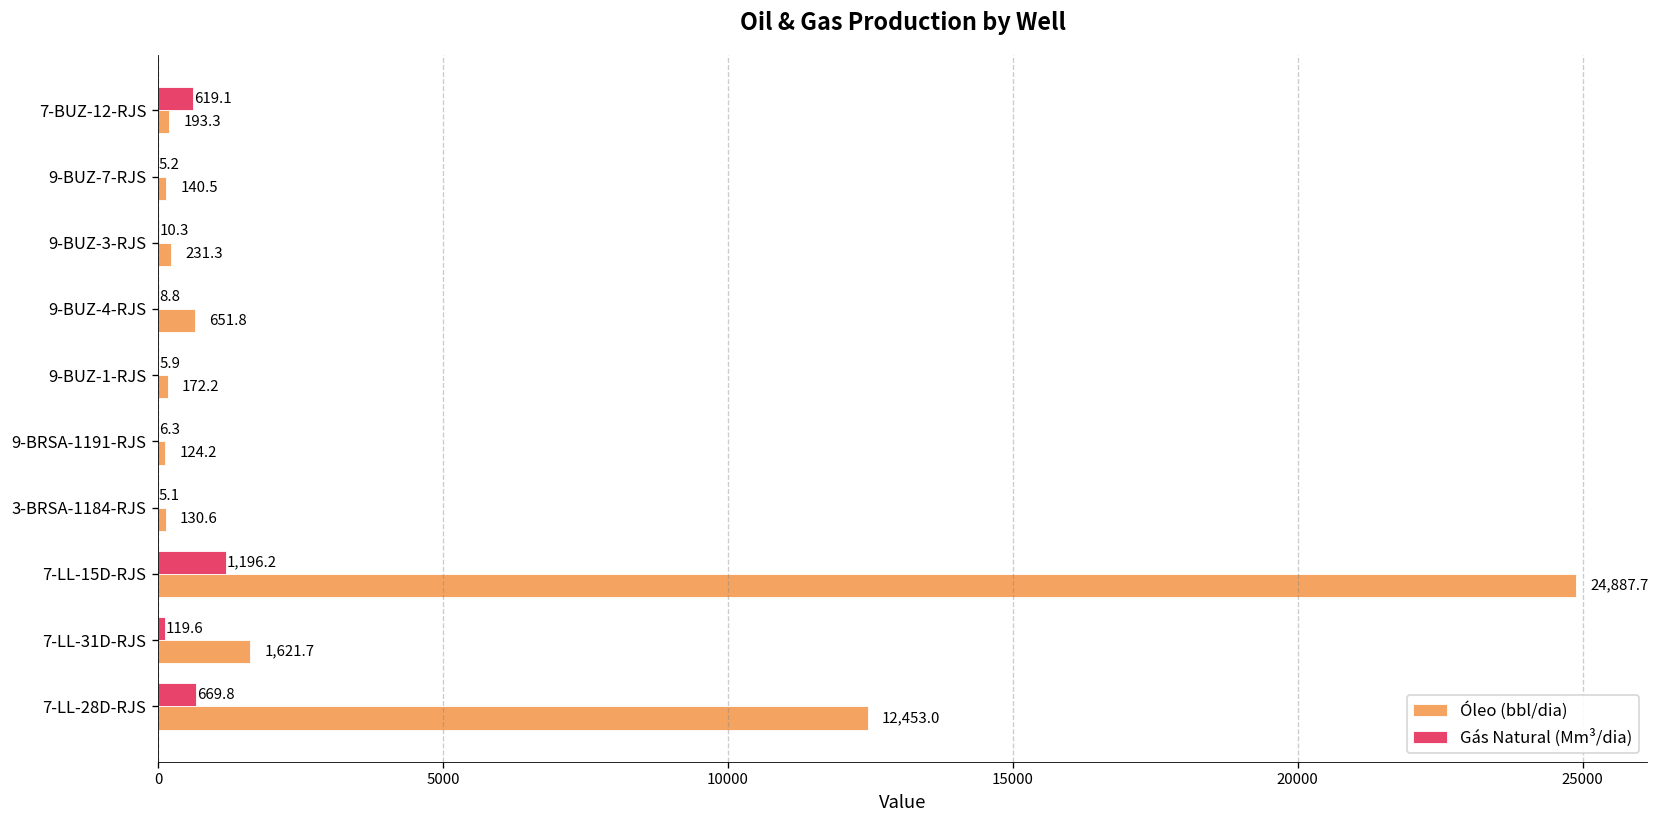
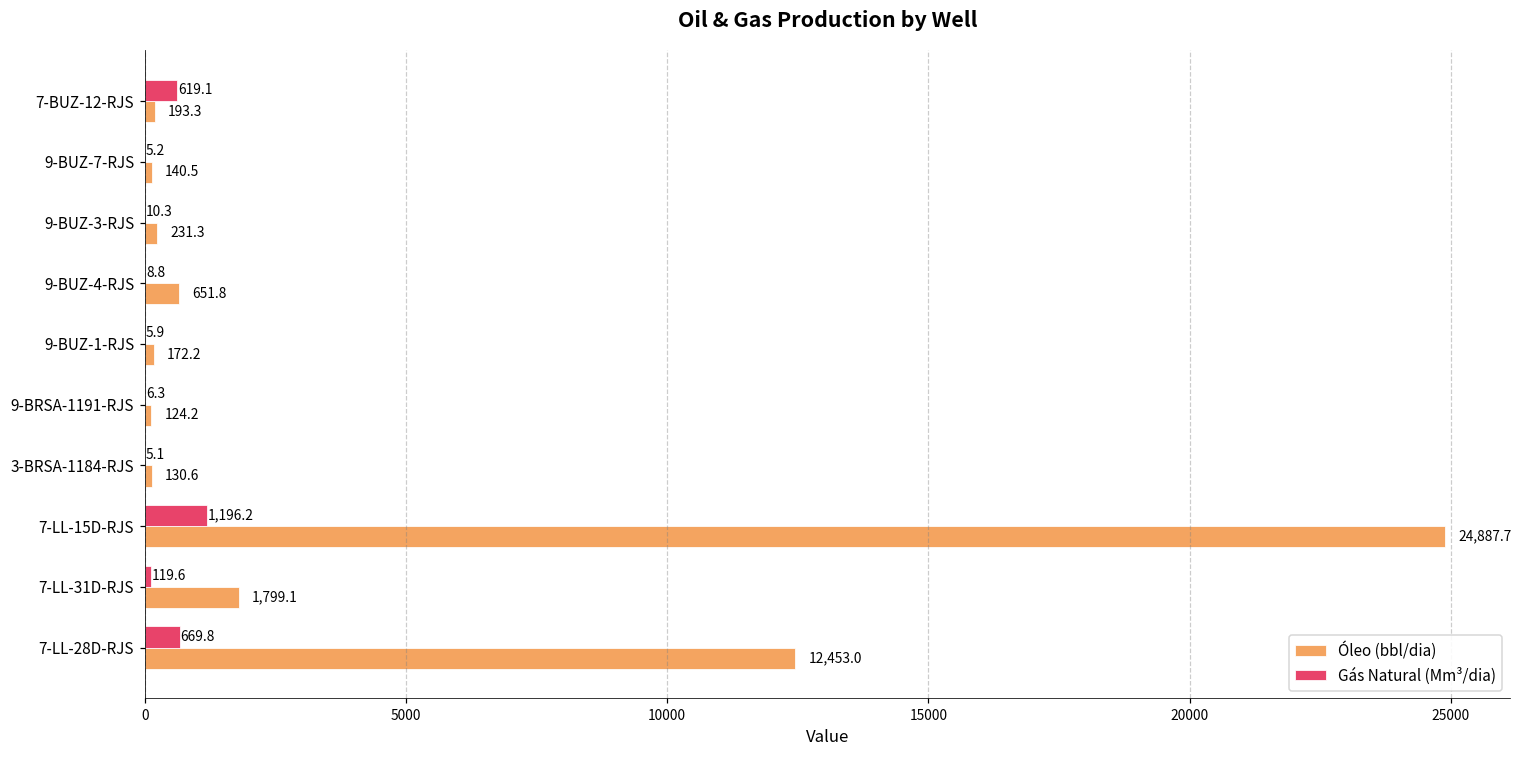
Óleo (bbl/dia), 7-LL-31D-RJS: 1,621.7 -> 1,799.1
